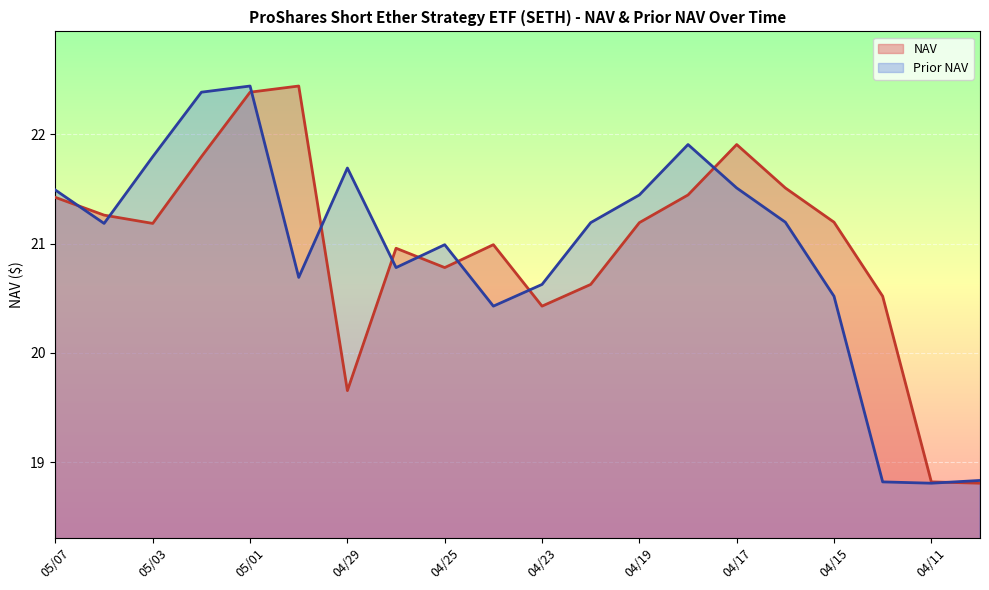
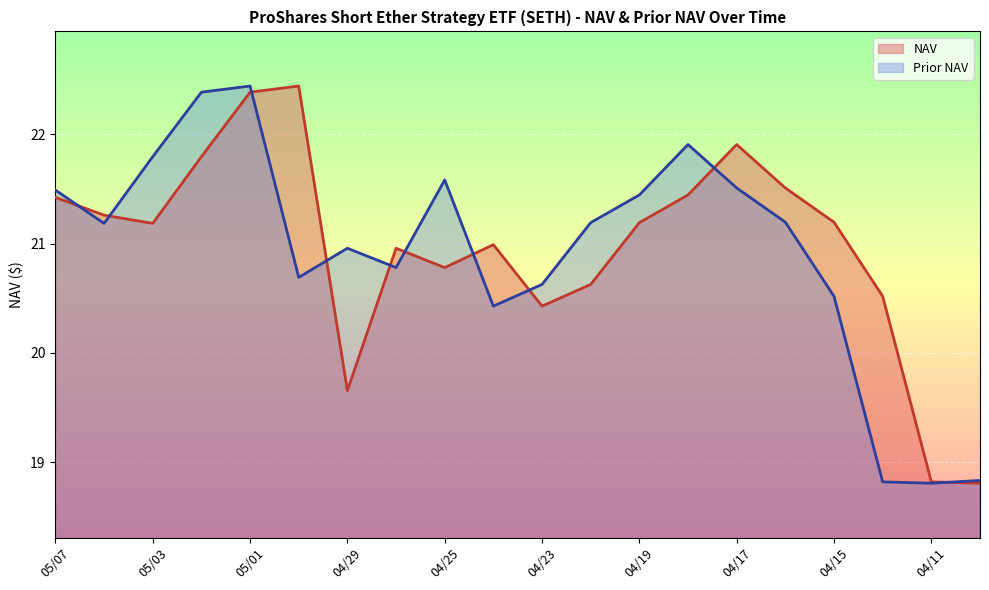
Prior NAV, 04/29: 21.69 -> 20.96
Prior NAV, 04/25: 20.99 -> 21.58
